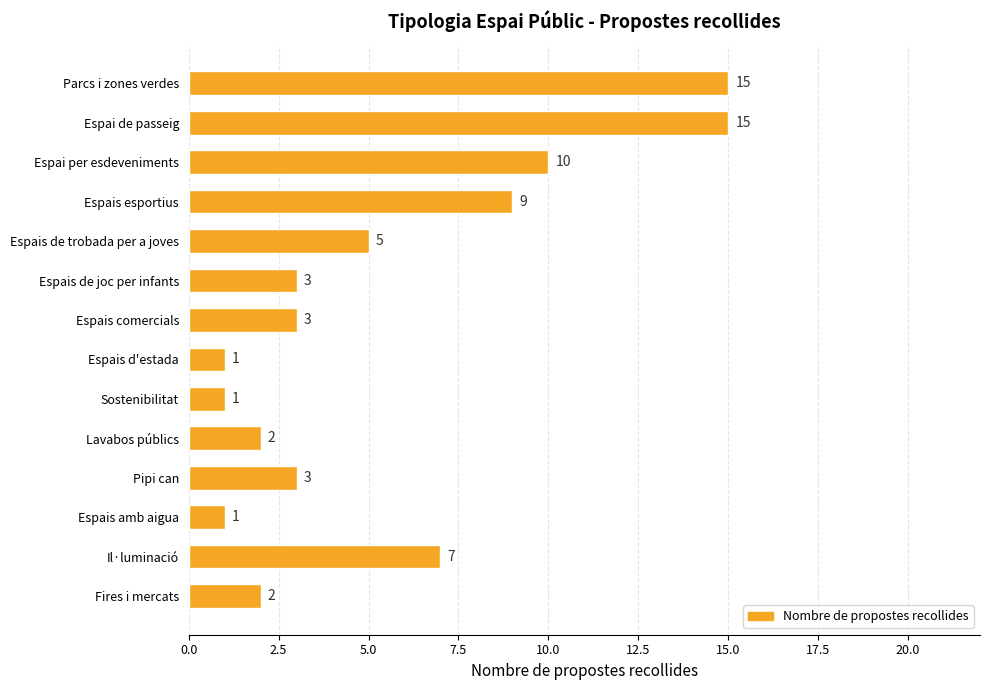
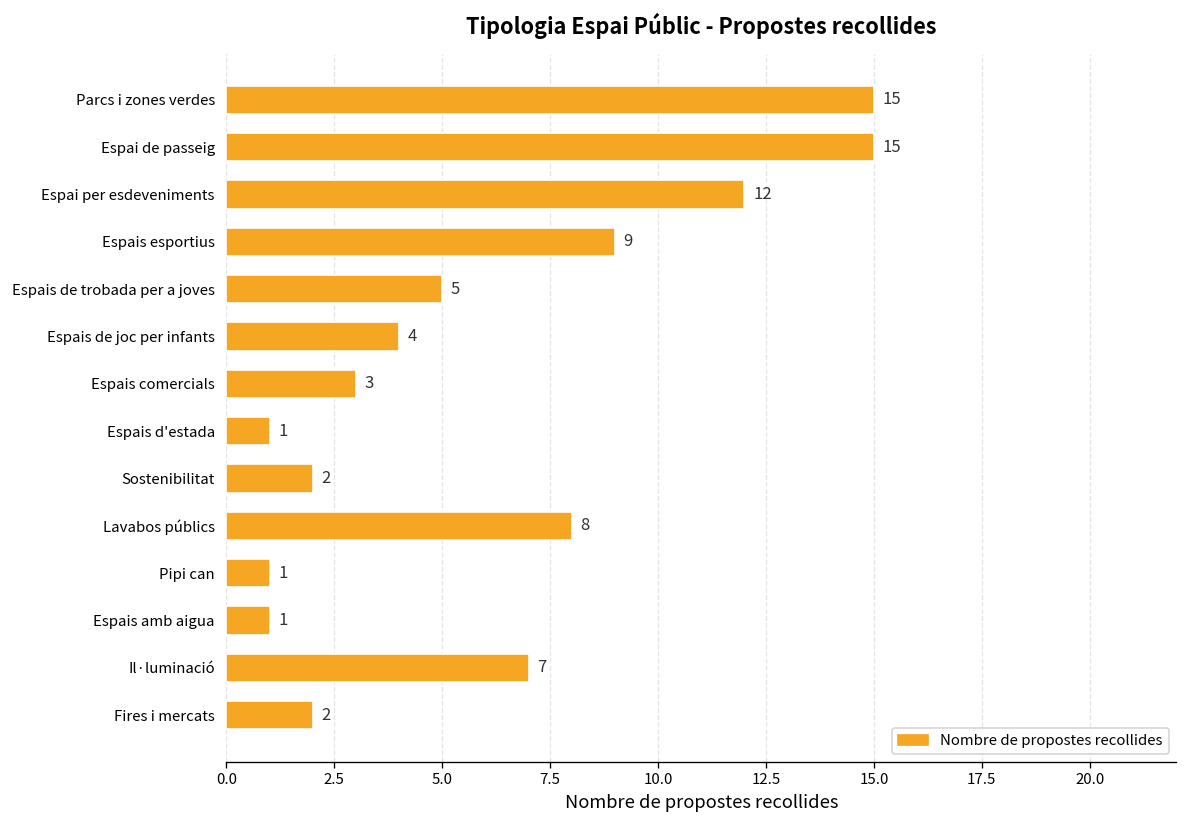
Espai per esdeveniments: 10 -> 12
Espais de joc per infants: 3 -> 4
Sostenibilitat: 1 -> 2
Lavabos públics: 2 -> 8
Pipi can: 3 -> 1
